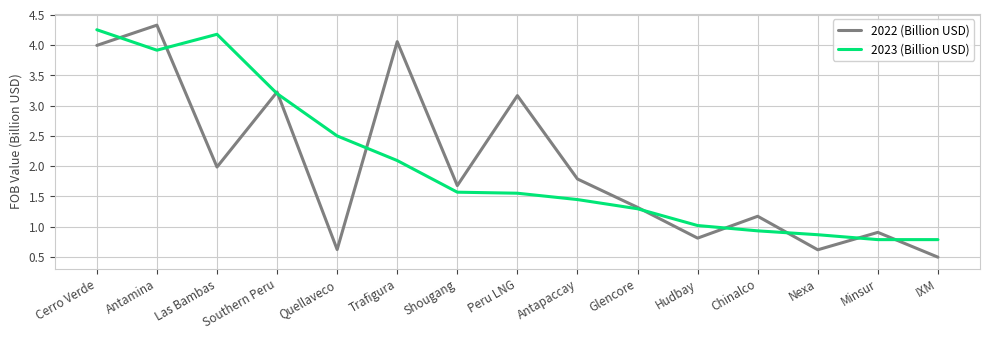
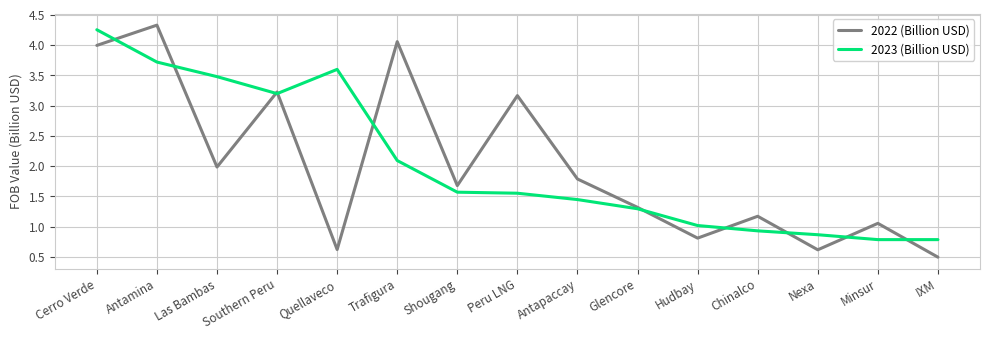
2023 (Billion USD), Antamina: 3.9 -> 3.7
2023 (Billion USD), Las Bambas: 4.2 -> 3.5
2023 (Billion USD), Quellaveco: 2.5 -> 3.6
2022 (Billion USD), Minsur: 0.9 -> 1.1
